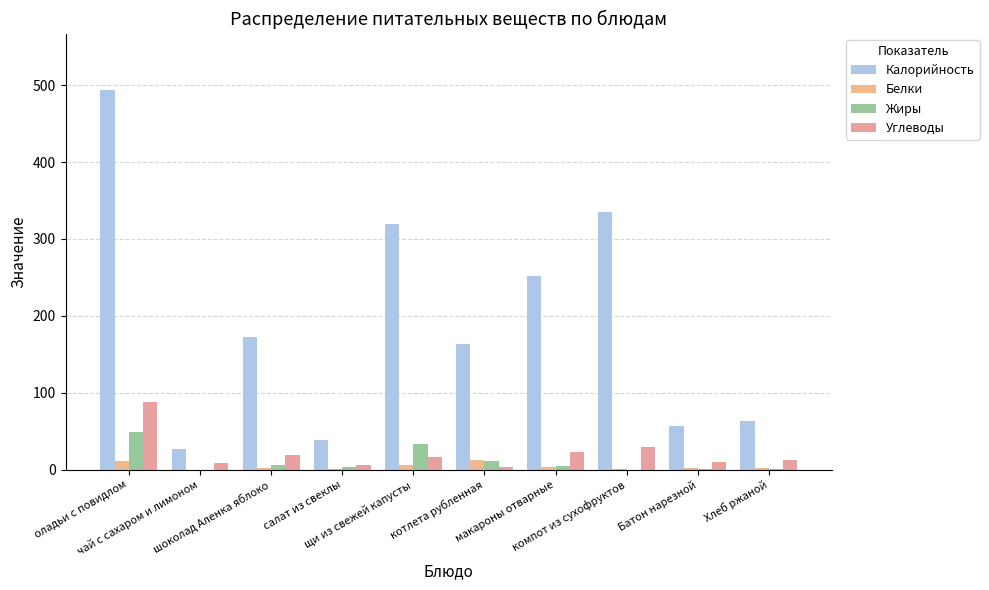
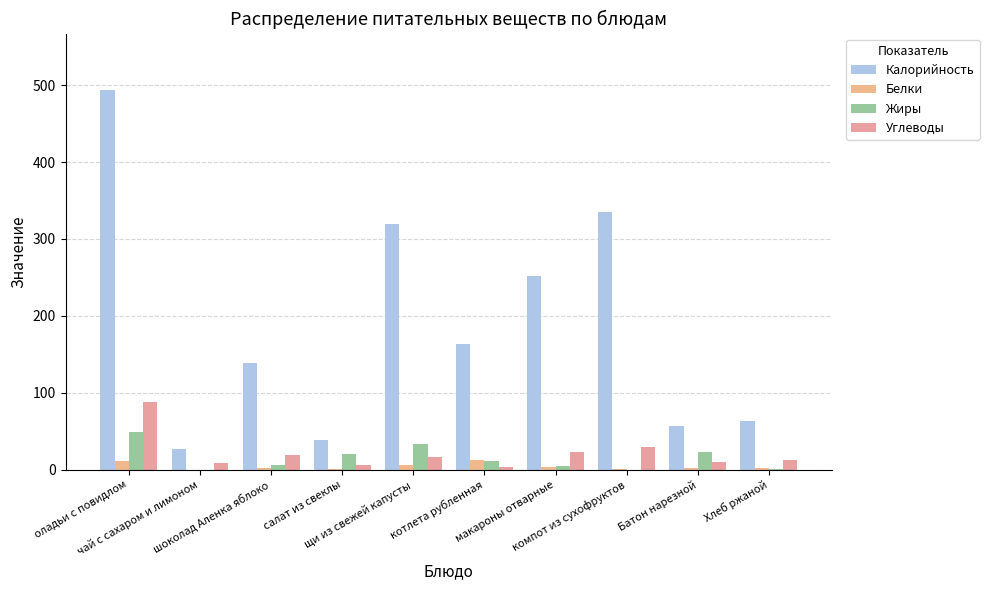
Калорийность, шоколад Аленка яблоко: 170 -> 140
Жиры, салат из свеклы: 0 -> 20
Жиры, Батон нарезной: 0 -> 20
